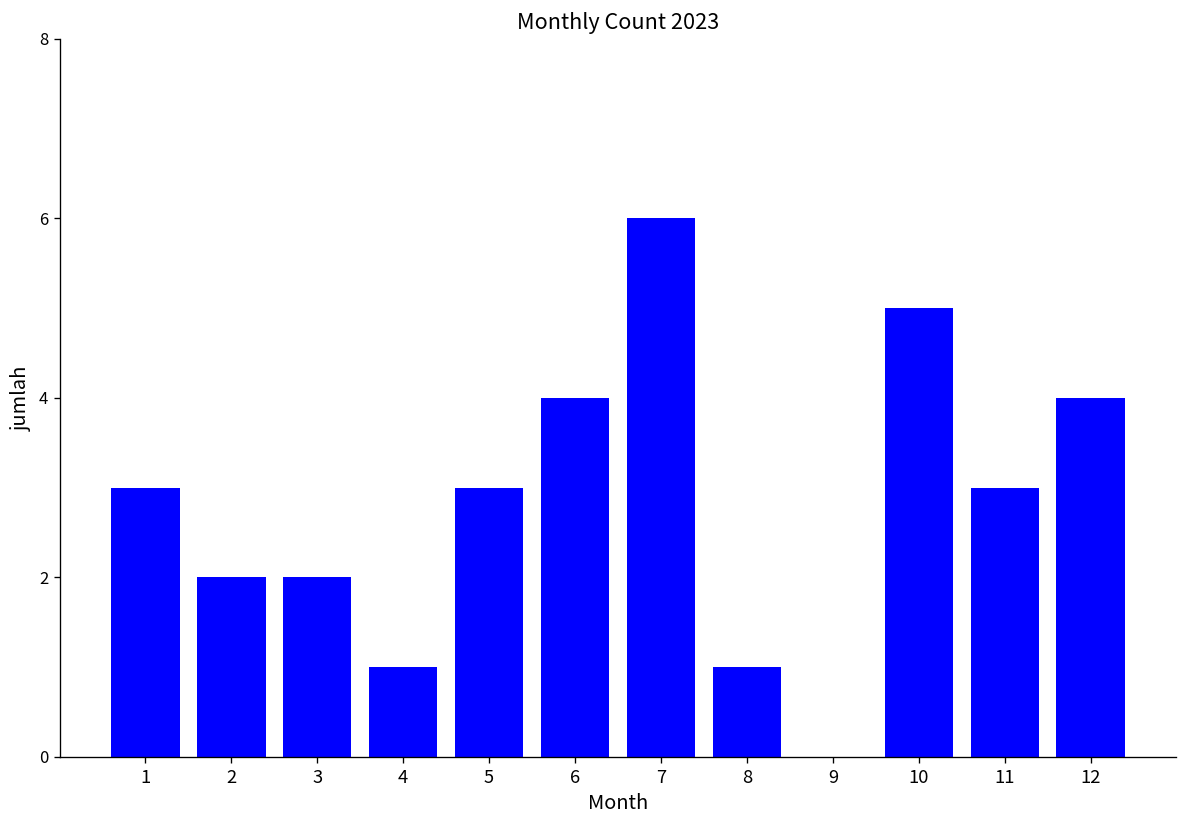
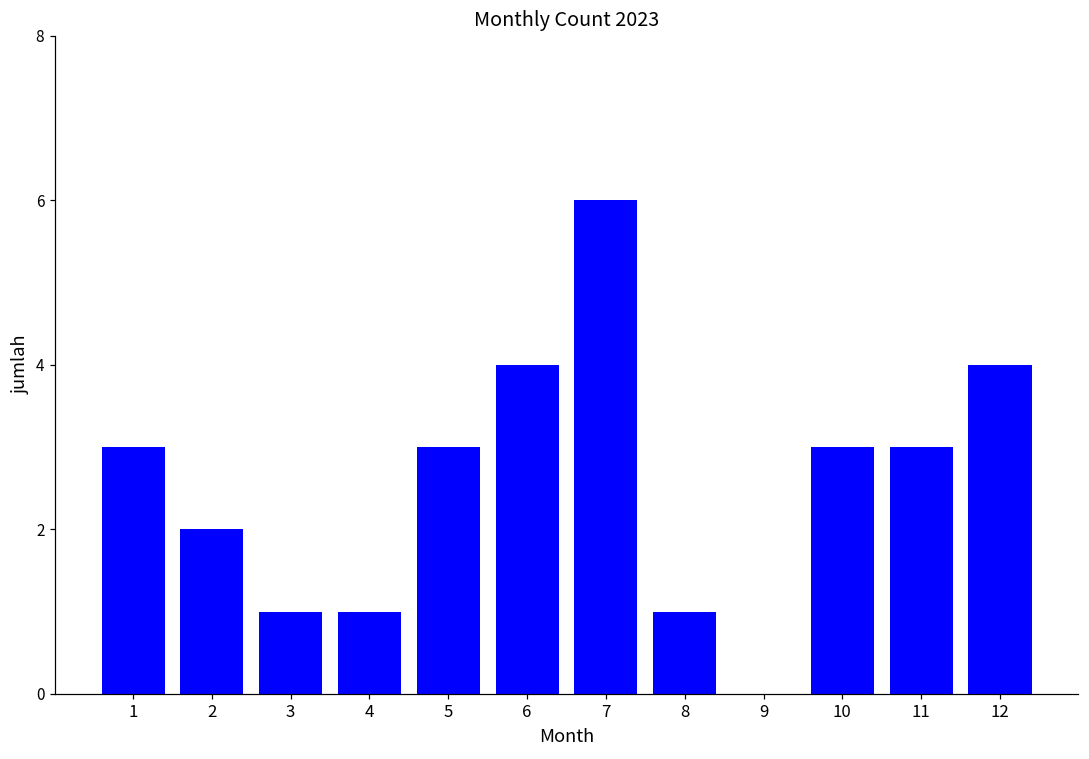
3: 2 -> 1
10: 5 -> 3
